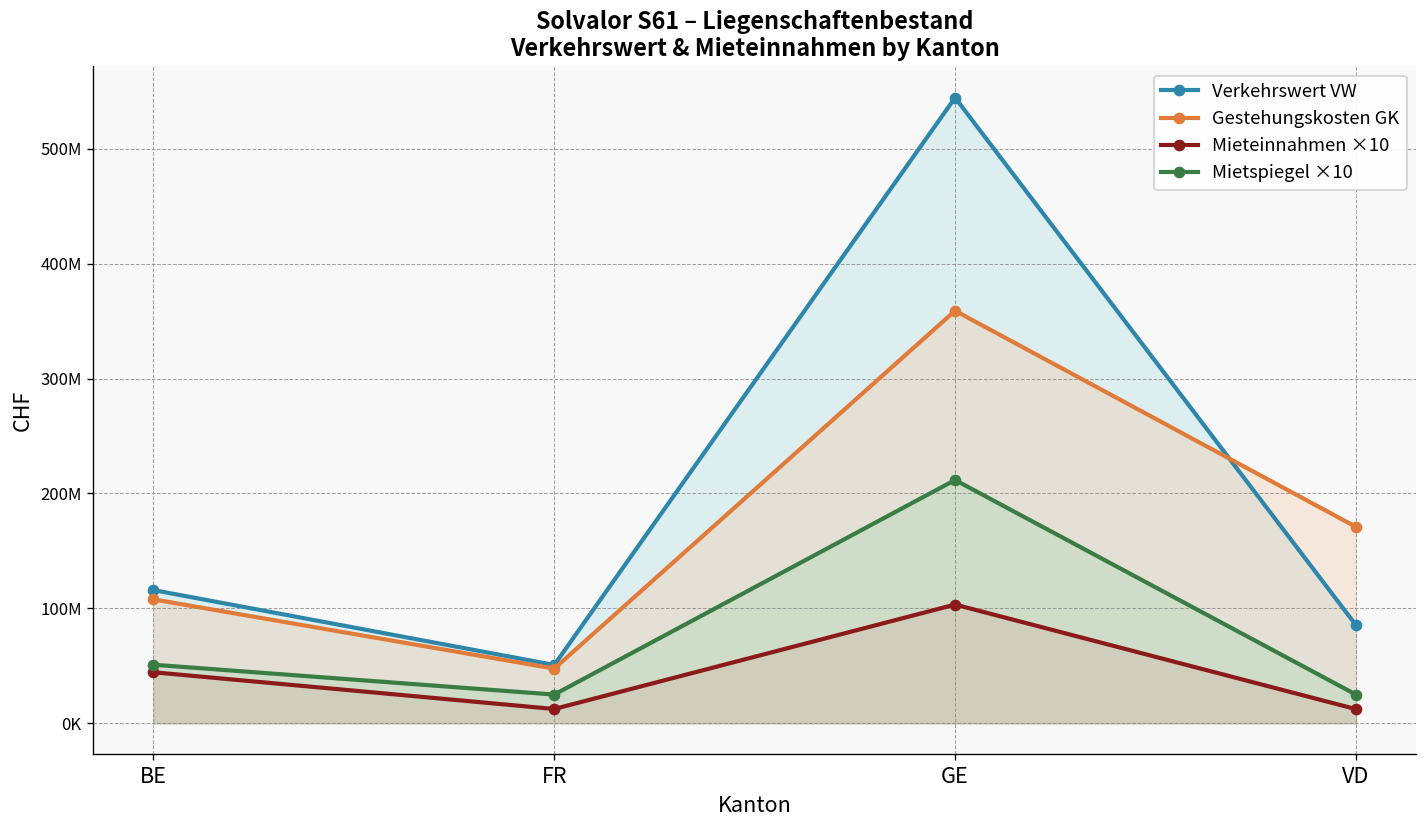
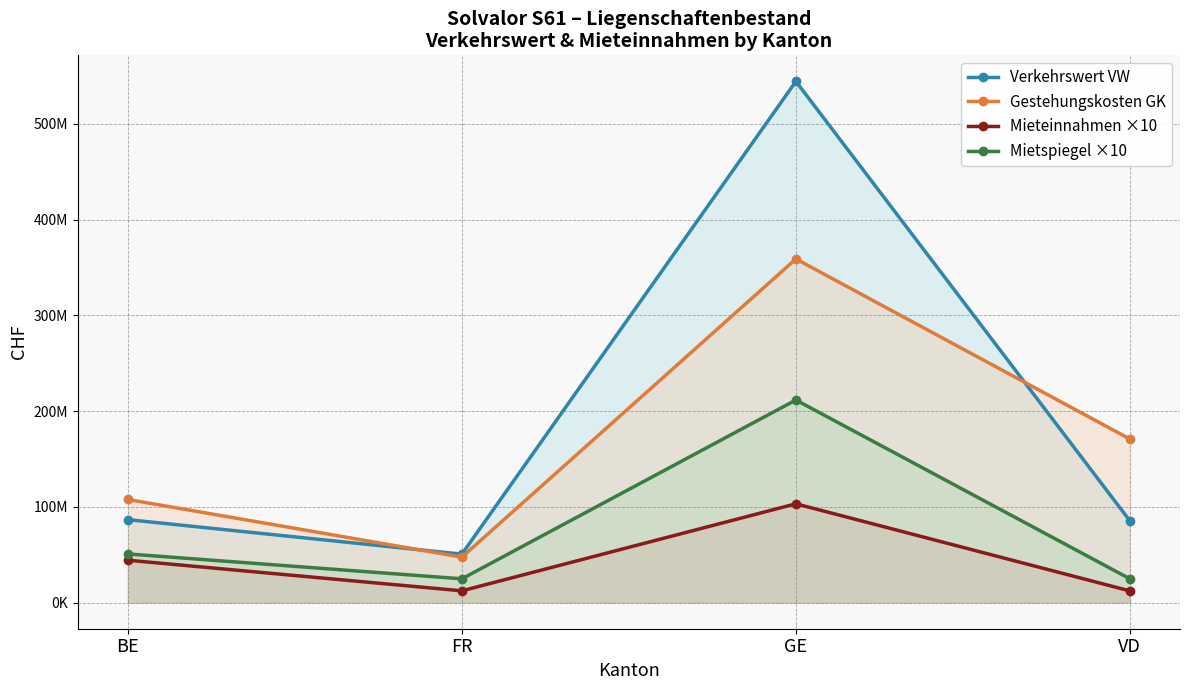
Verkehrswert VW, BE: 120000000 -> 90000000
